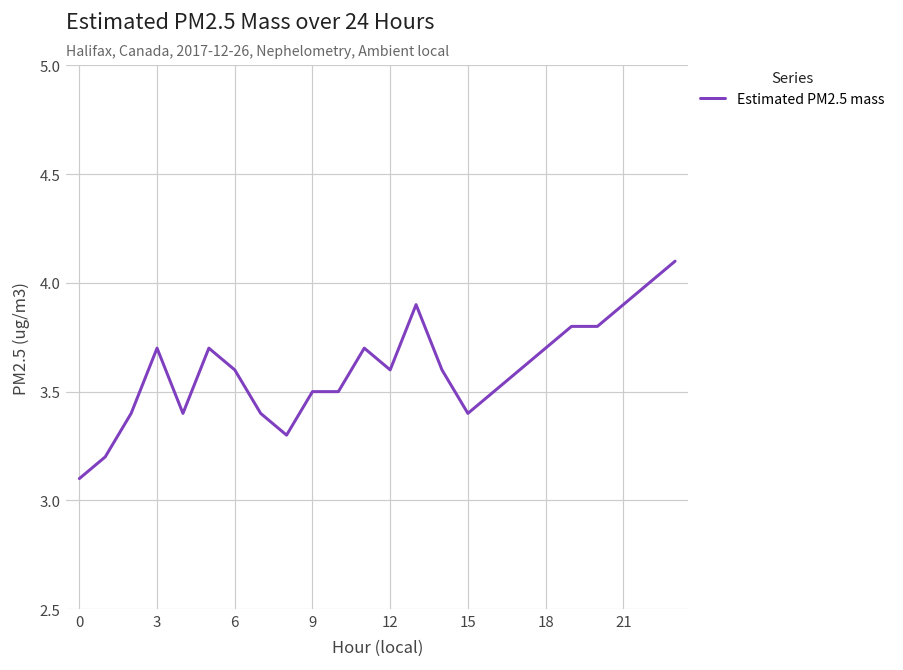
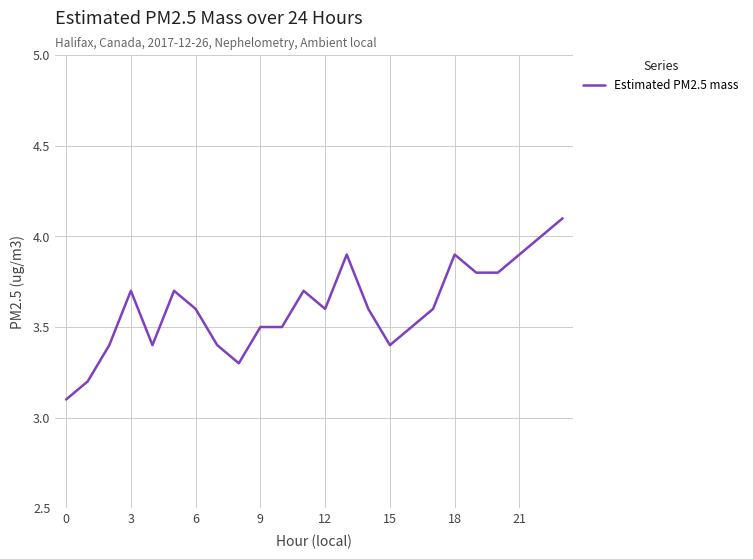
18: 3.7 -> 3.9
